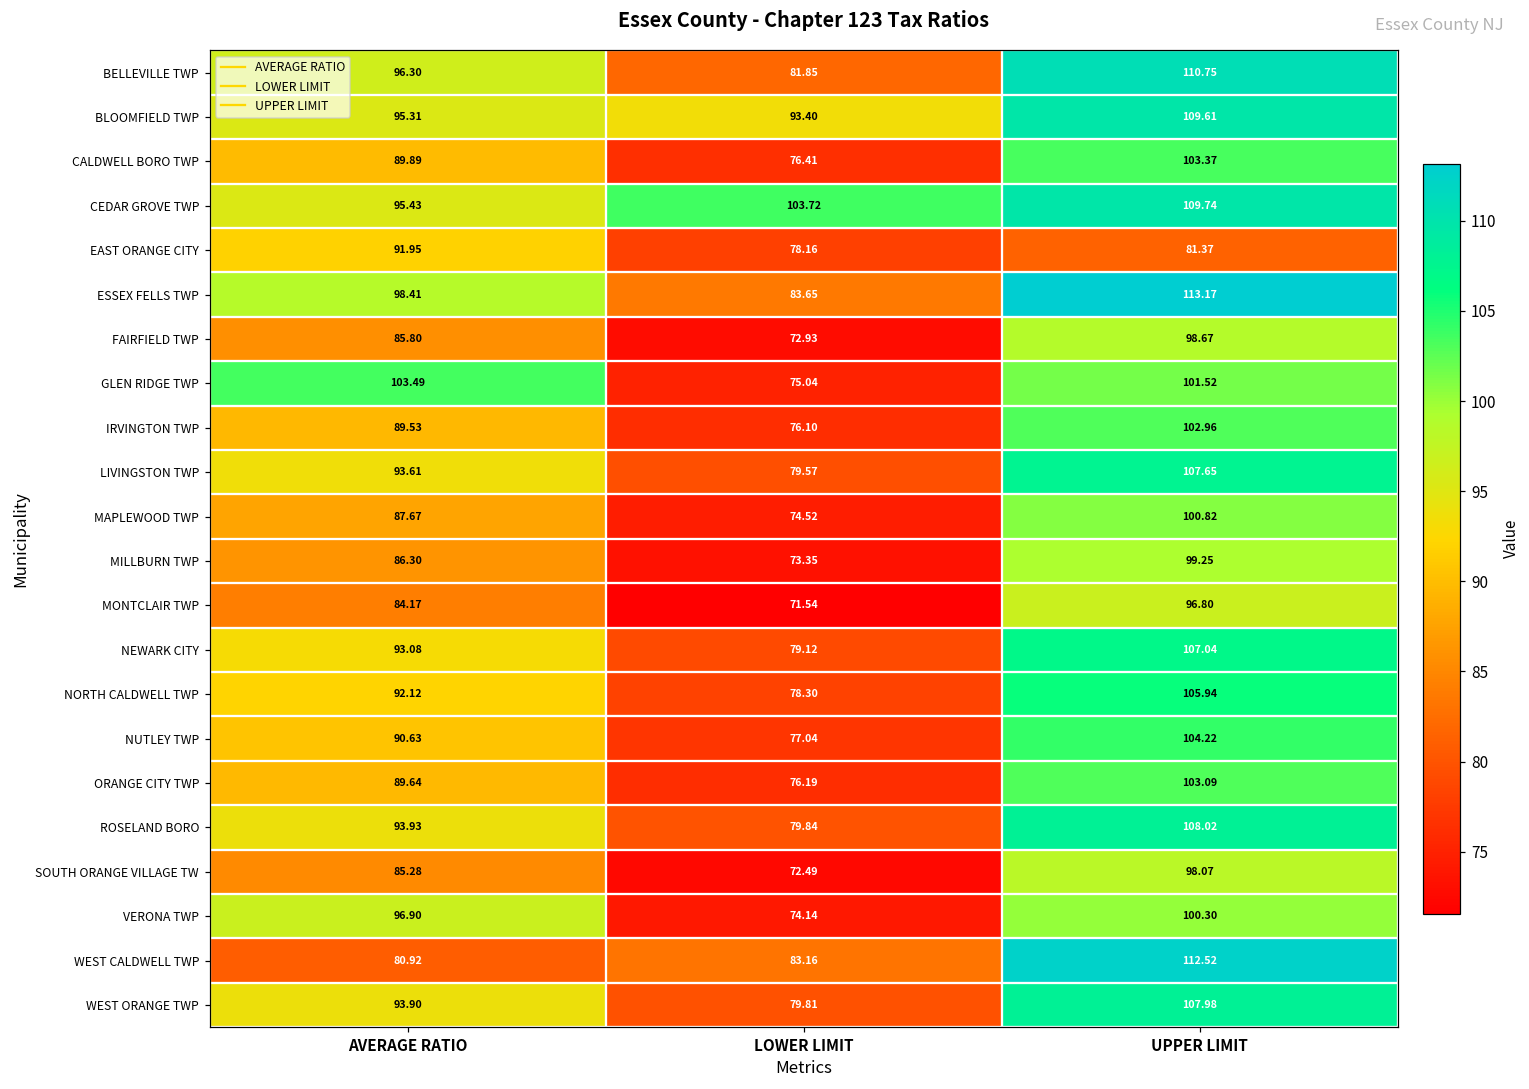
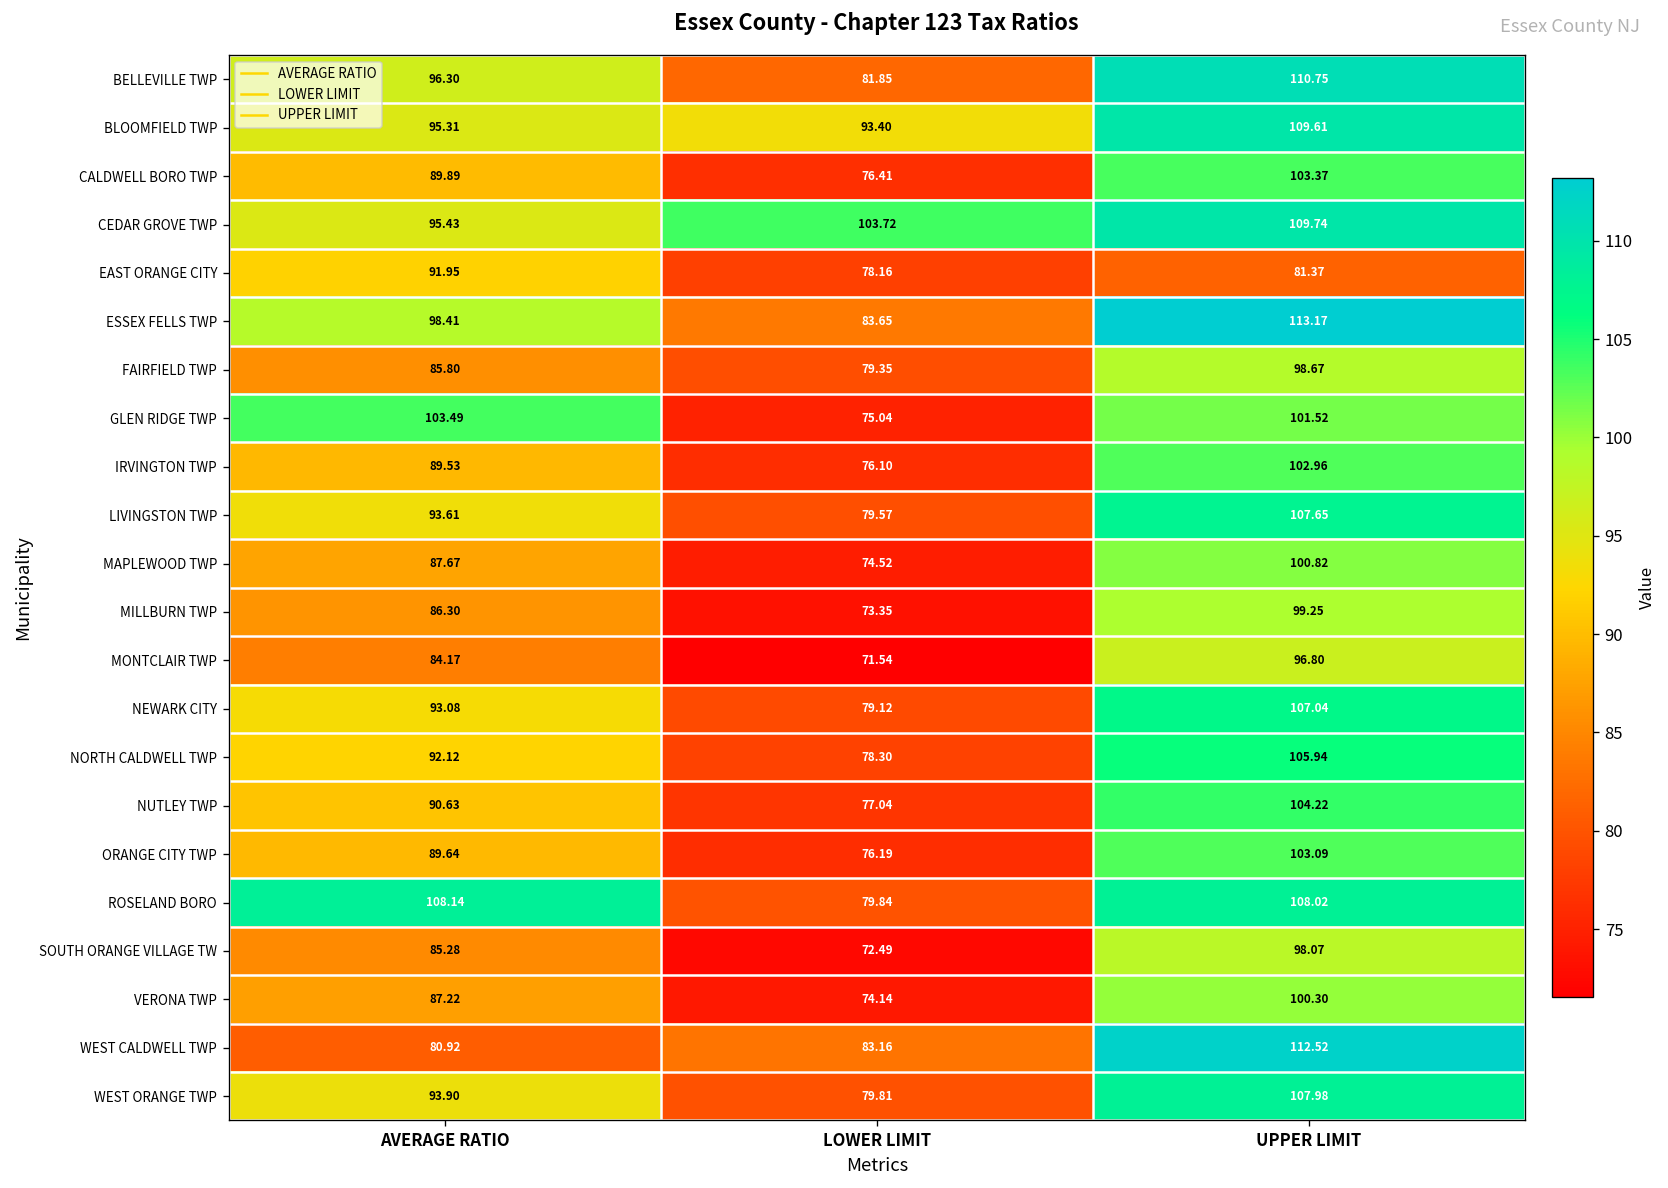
FAIRFIELD TWP, LOWER LIMIT: 72.93 -> 79.35
ROSELAND BORO, AVERAGE RATIO: 93.93 -> 108.14
VERONA TWP, AVERAGE RATIO: 96.90 -> 87.22
